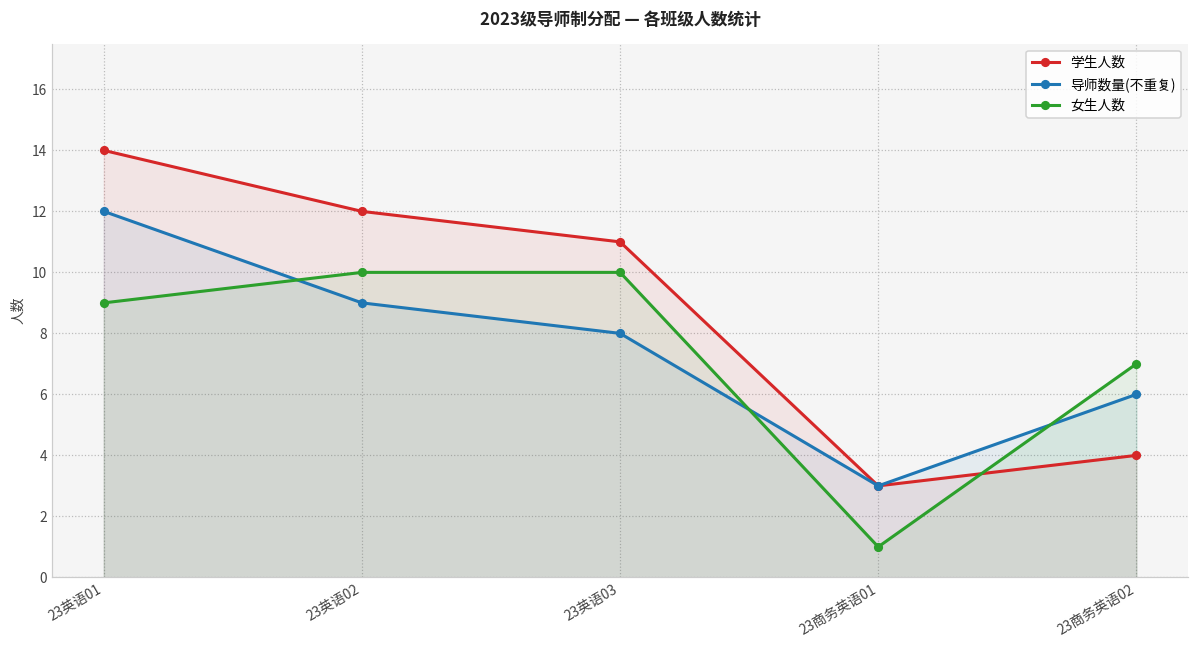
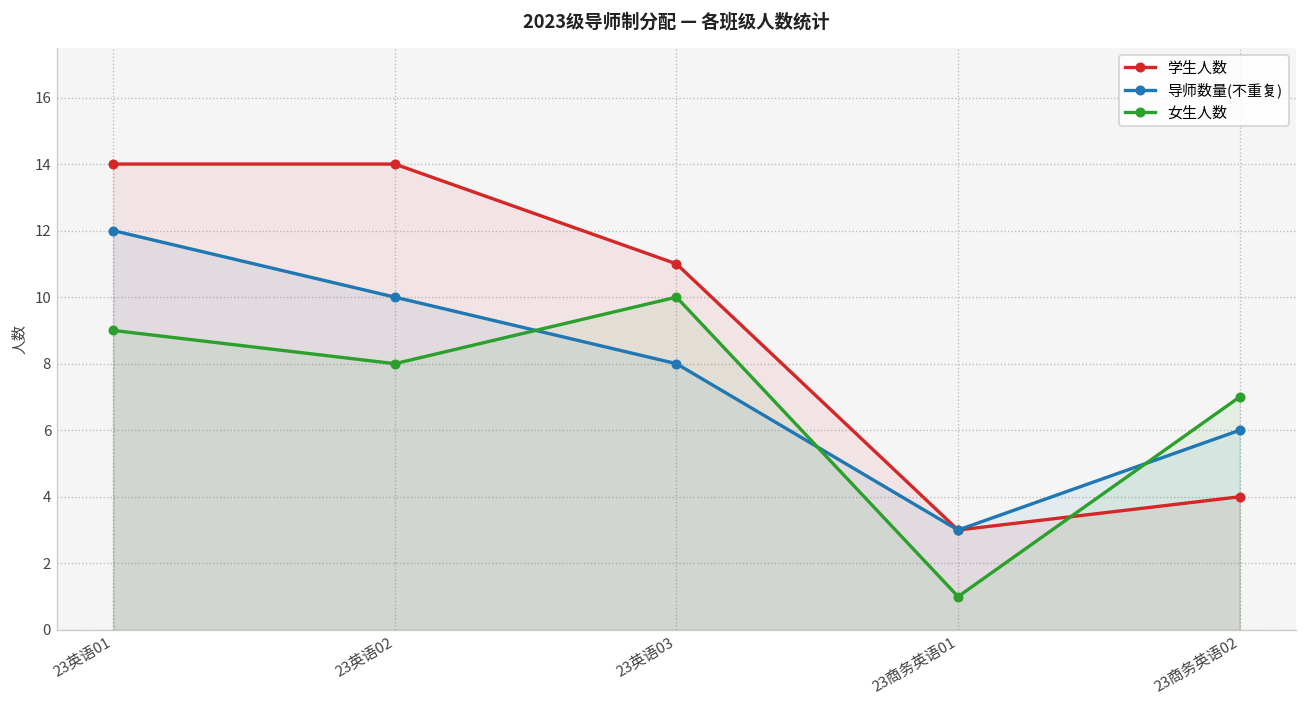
学生人数, 23英语02: 12 -> 14
导师数量(不重复), 23英语02: 9 -> 10
女生人数, 23英语02: 10 -> 8
